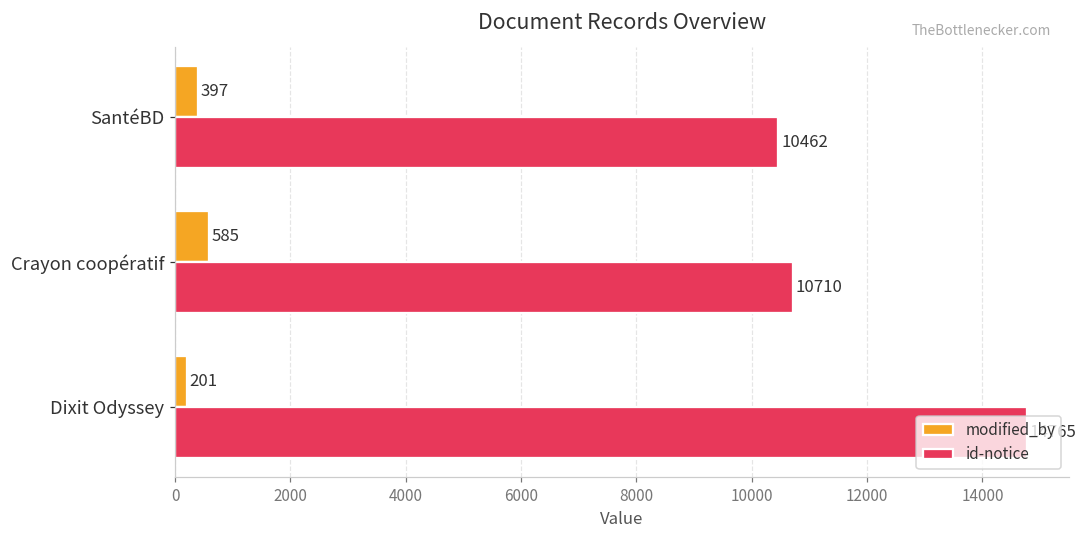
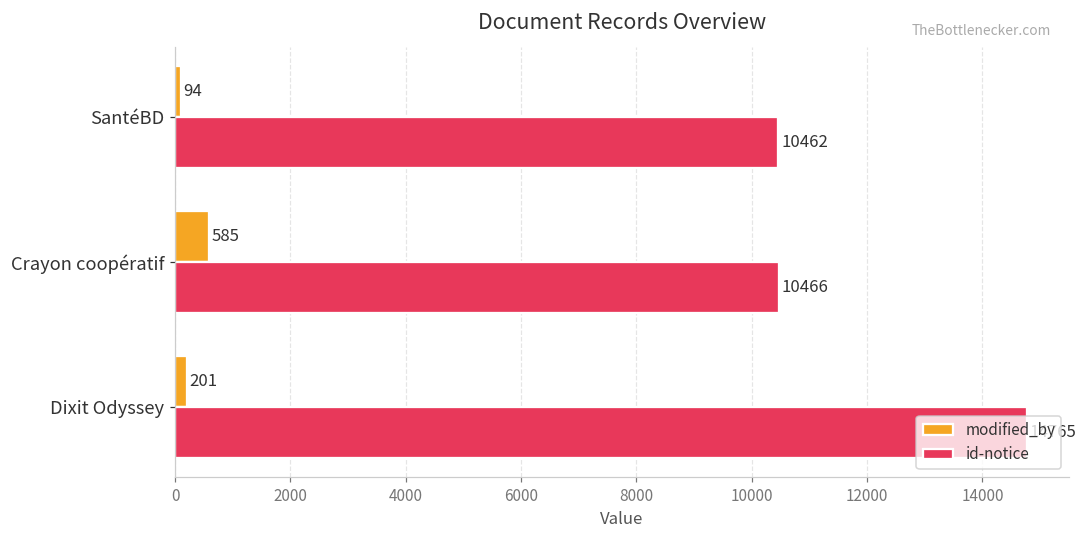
modified_by, SantéBD: 397 -> 94
id-notice, Crayon coopératif: 10710 -> 10466
